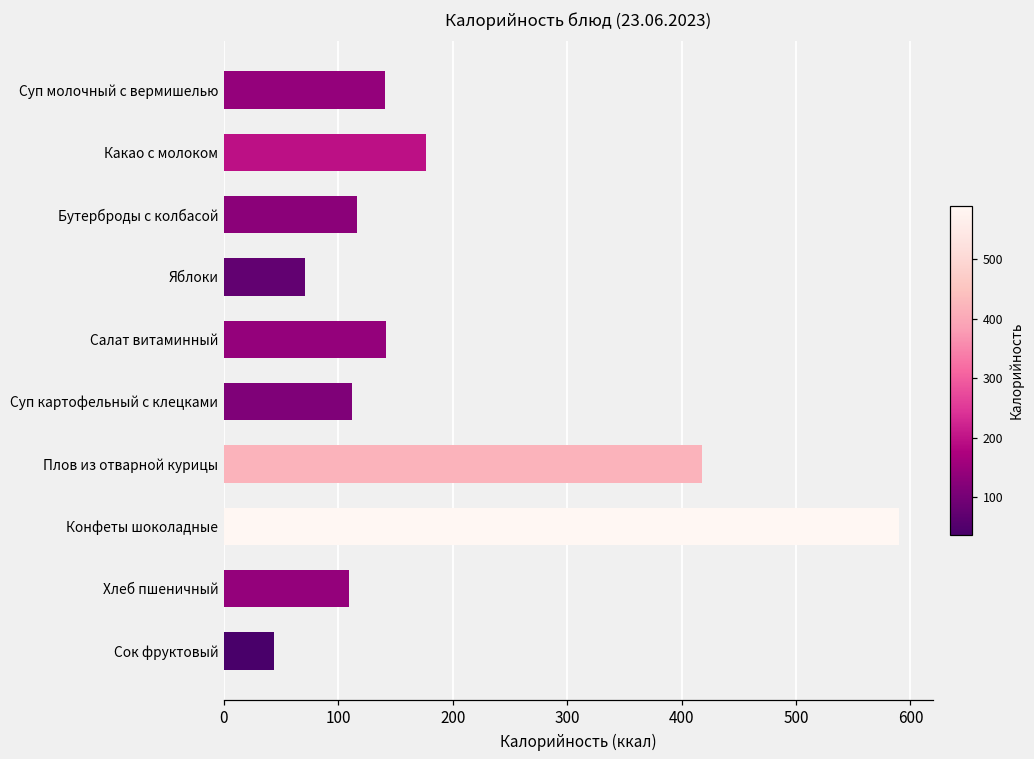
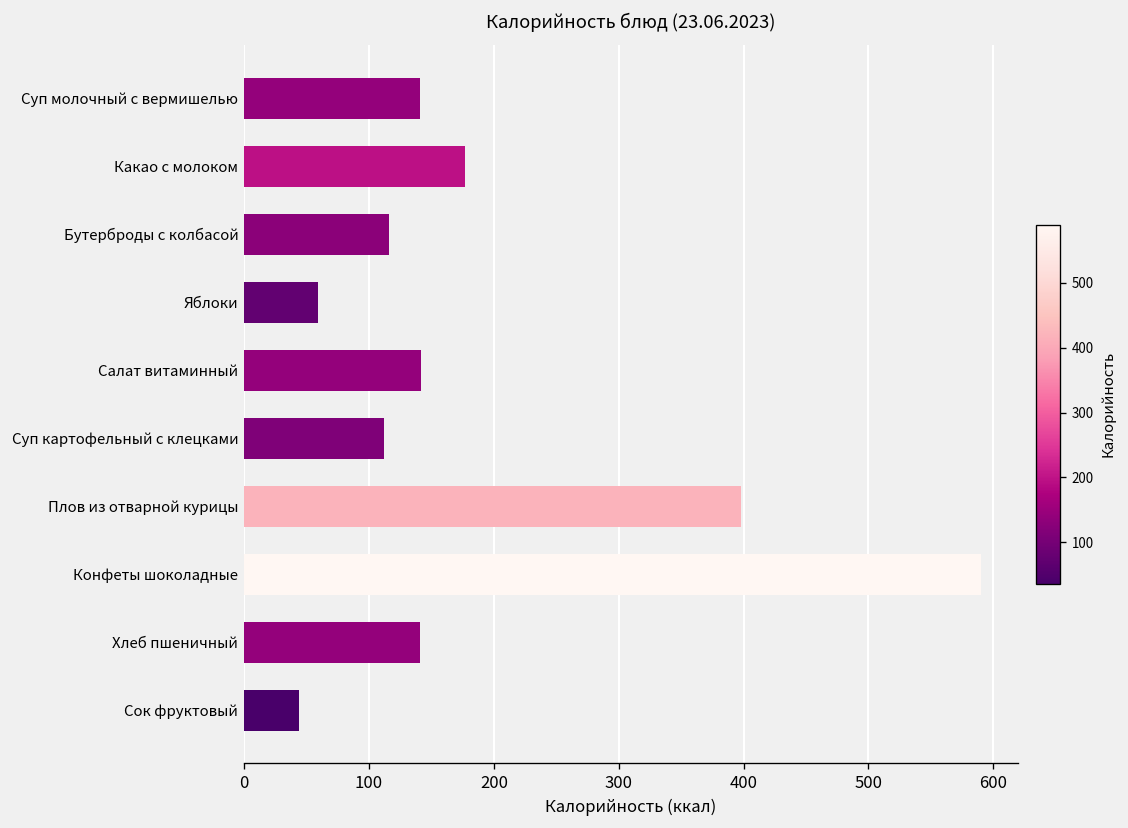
Яблоки: 71 -> 59
Плов из отварной курицы: 418 -> 398
Хлеб пшеничный: 109 -> 141
